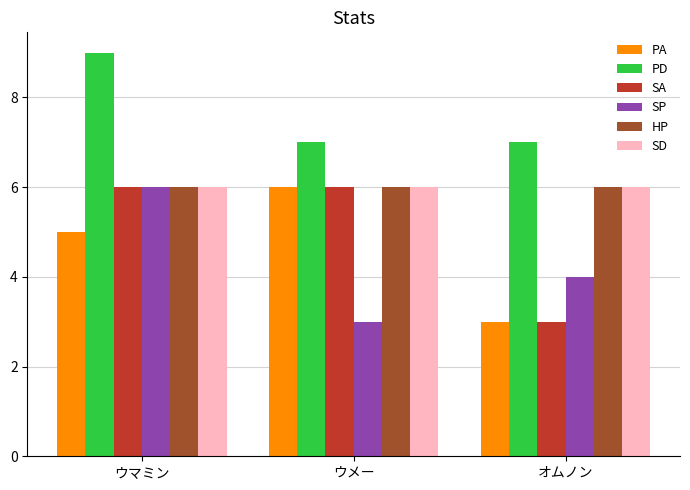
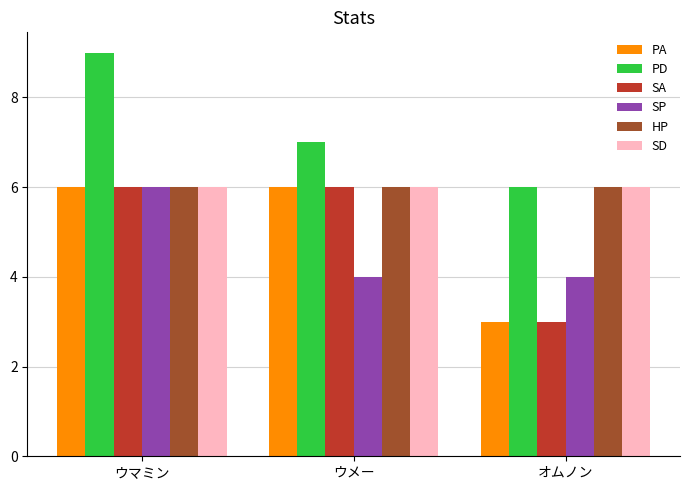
PA, ウマミン: 5 -> 6
SP, ウメー: 3 -> 4
PD, オムノン: 7 -> 6
